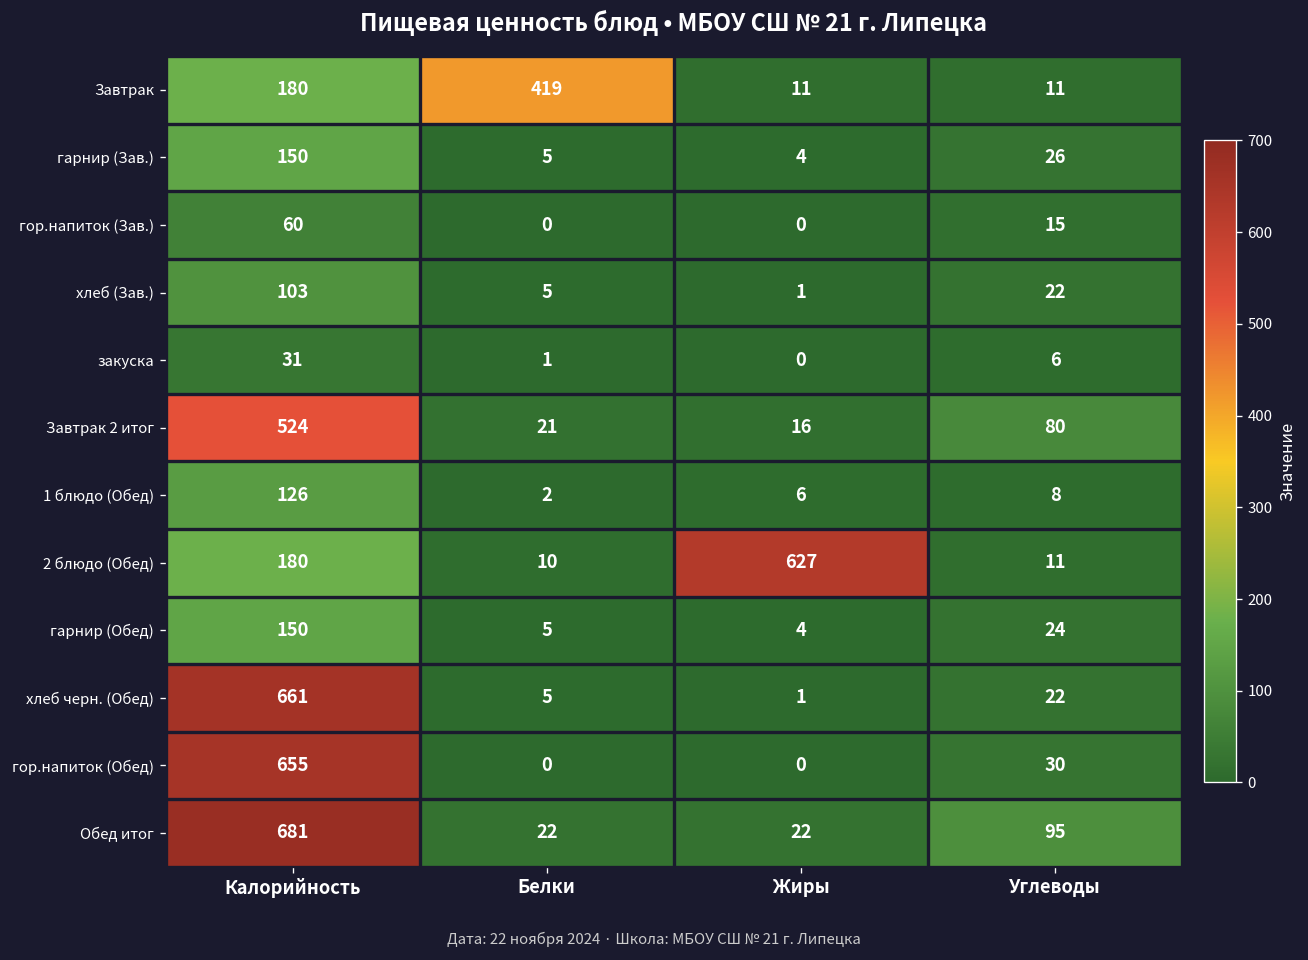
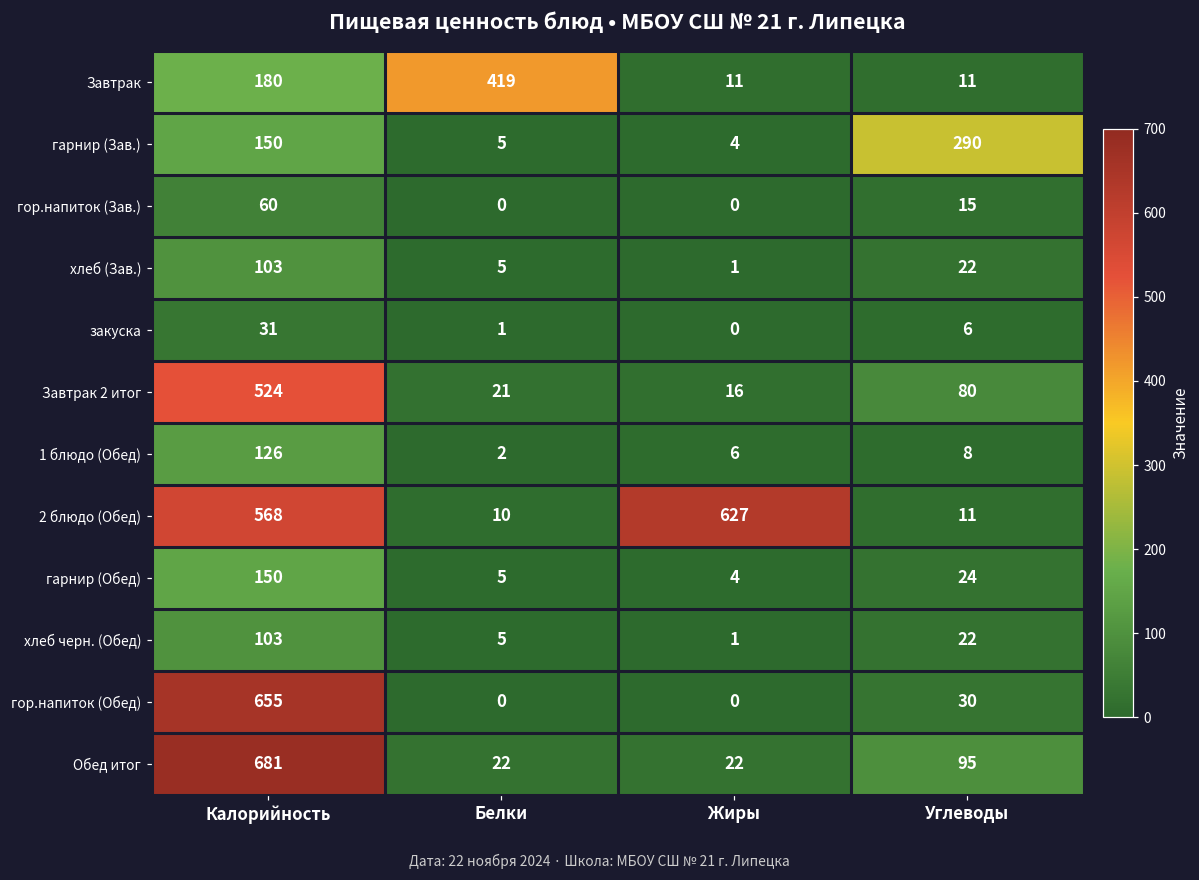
гарнир (Зав.), Углеводы: 26 -> 290
2 блюдо (Обед), Калорийность: 180 -> 568
хлеб черн. (Обед), Калорийность: 661 -> 103
